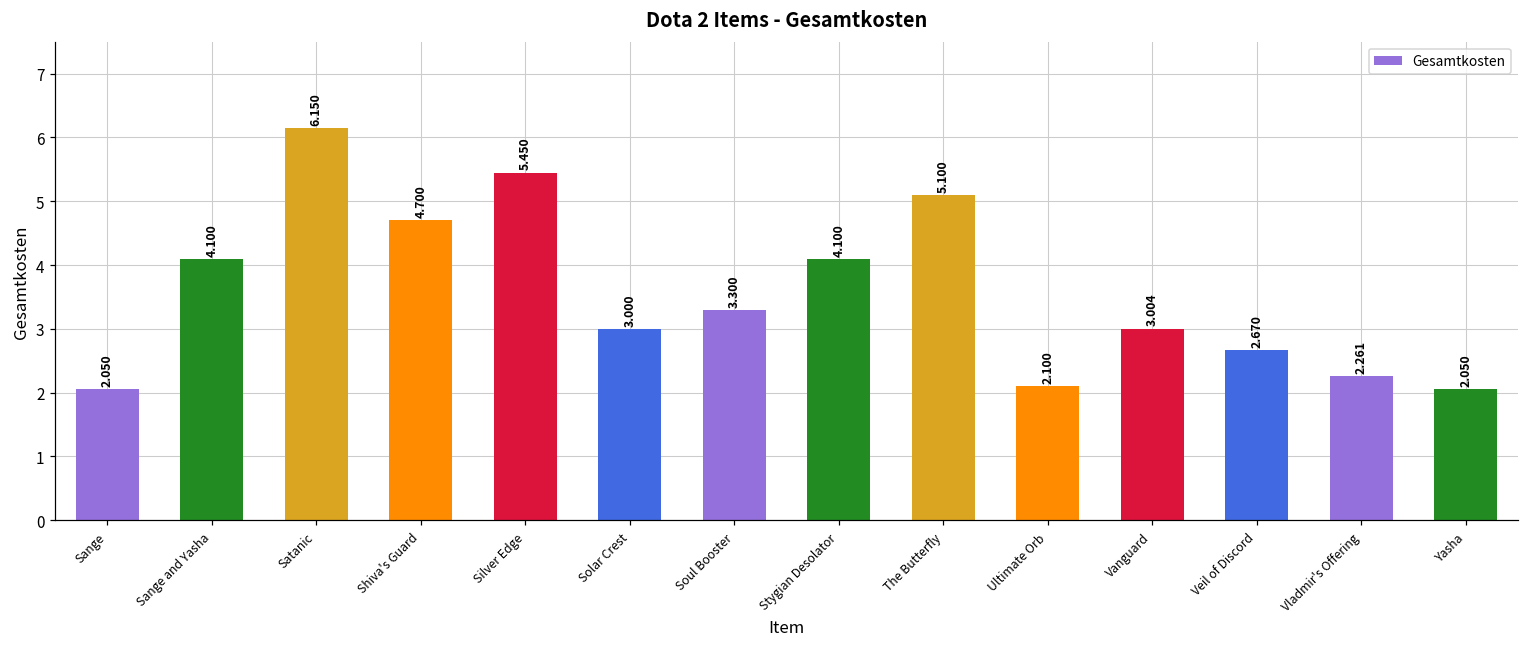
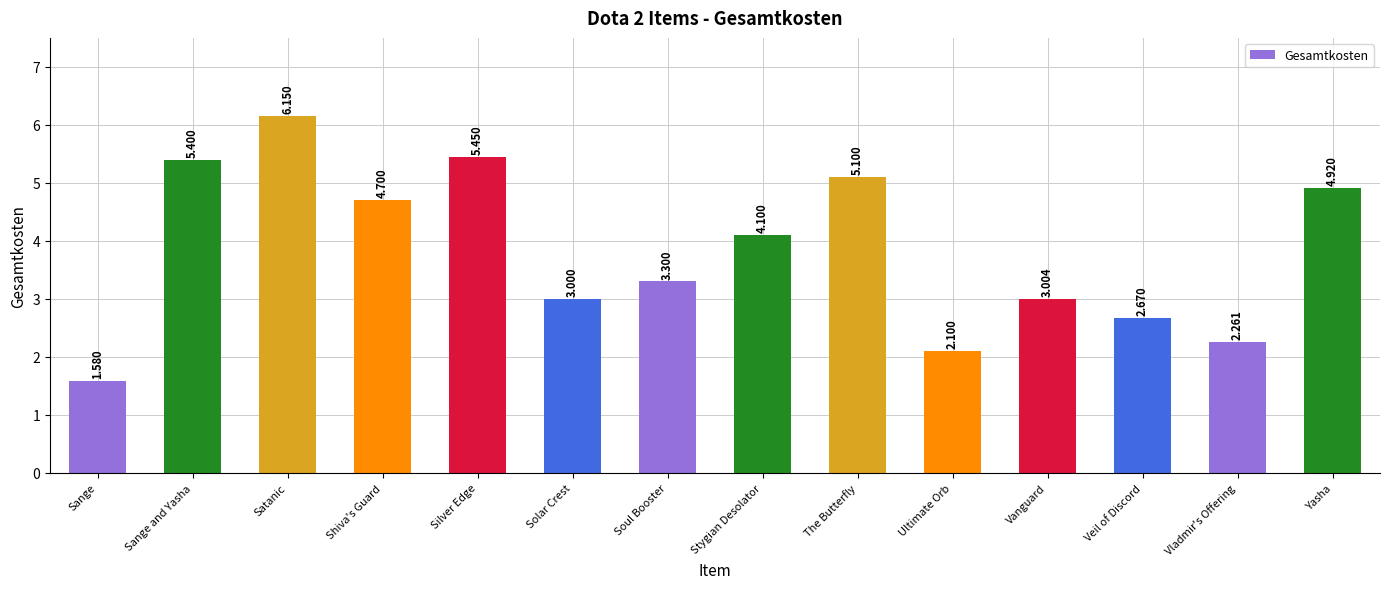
Sange: 2.050 -> 1.580
Sange and Yasha: 4.100 -> 5.400
Yasha: 2.050 -> 4.920
